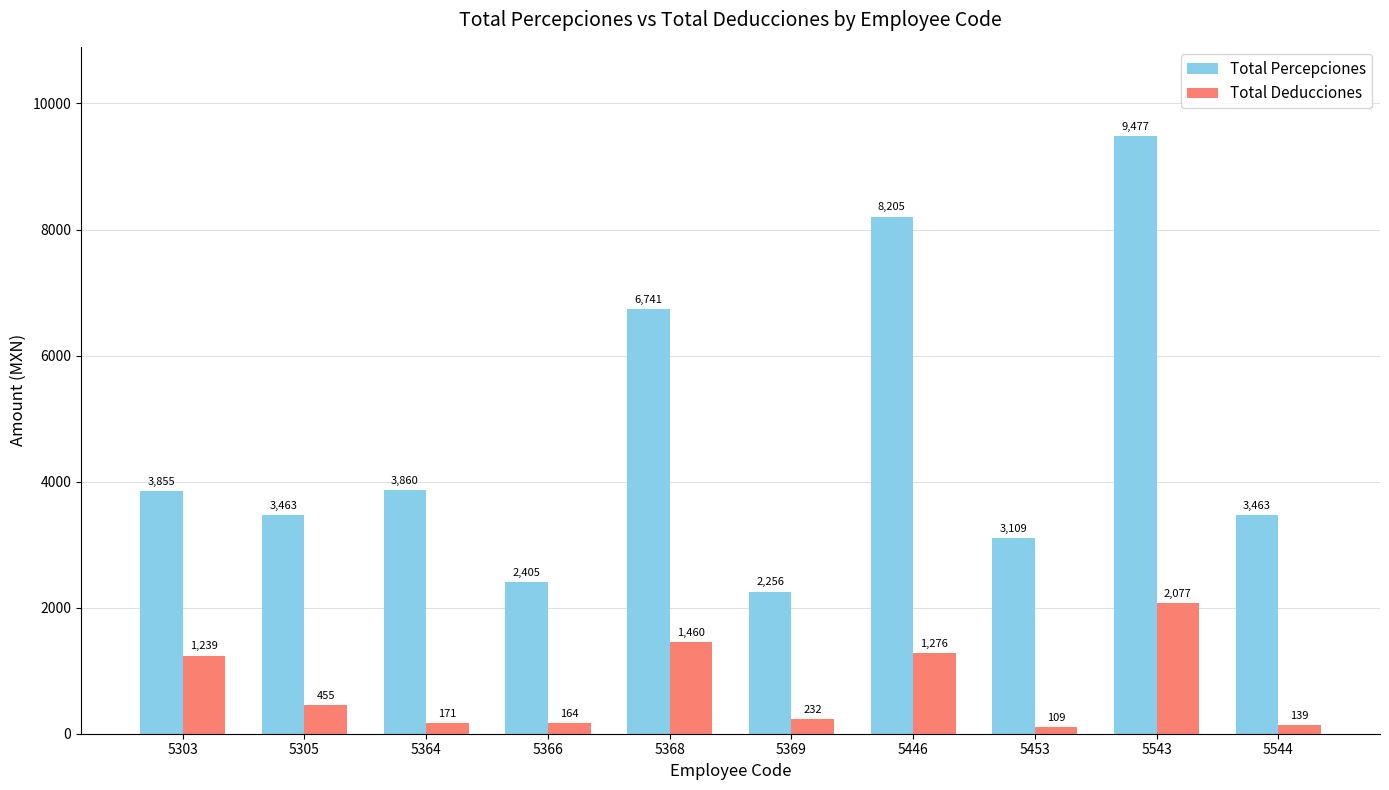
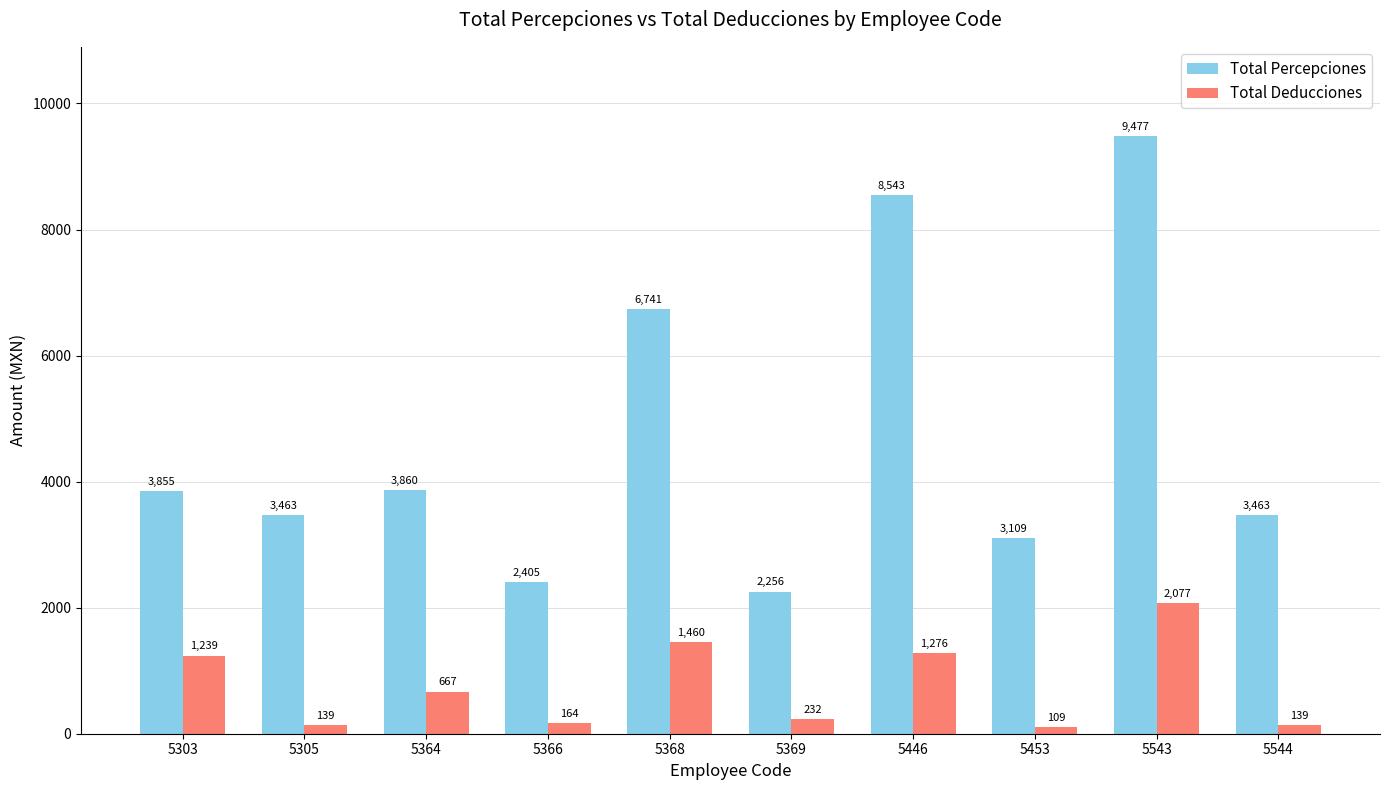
Total Deducciones, 5305: 455 -> 139
Total Deducciones, 5364: 171 -> 667
Total Percepciones, 5446: 8,205 -> 8,543
